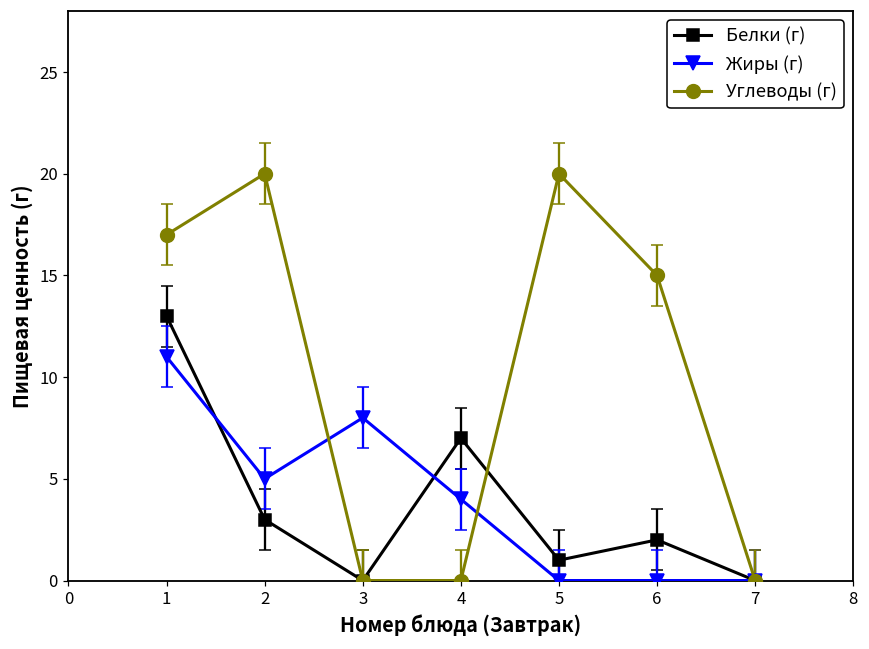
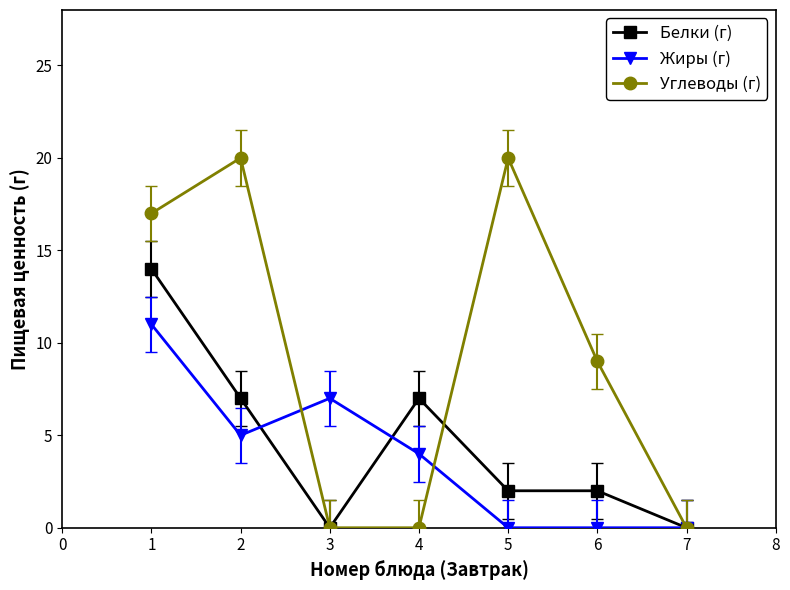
Белки (г), 1: 13 -> 14
Белки (г), 2: 3 -> 7
Жиры (г), 3: 8 -> 7
Белки (г), 5: 1 -> 2
Углеводы (г), 6: 15 -> 9
